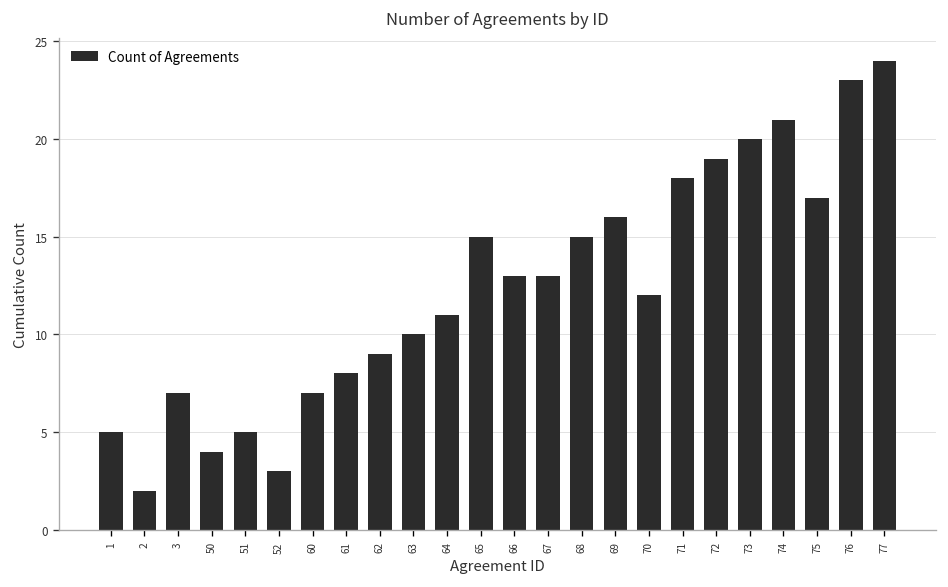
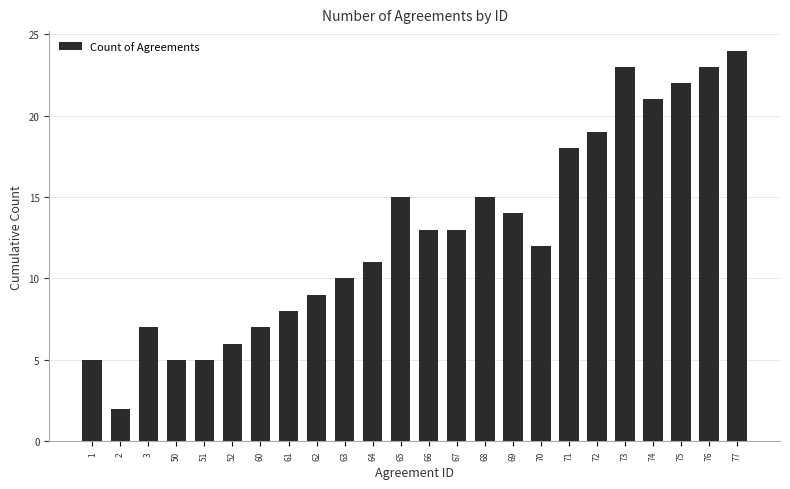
50: 4 -> 5
52: 3 -> 6
69: 16 -> 14
73: 20 -> 23
75: 17 -> 22
